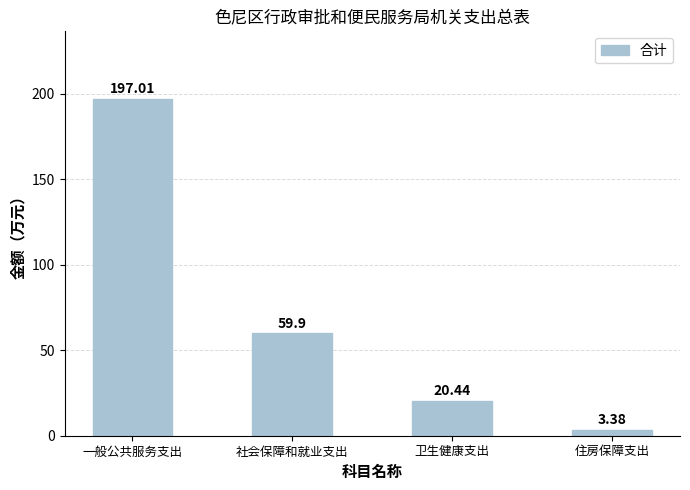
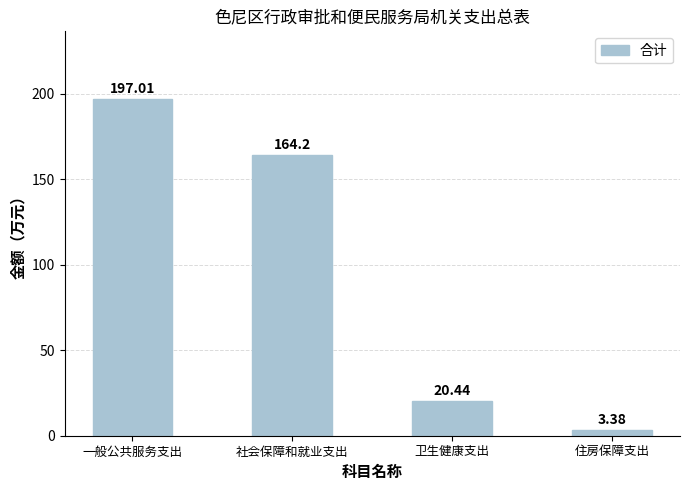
社会保障和就业支出: 59.9 -> 164.2
